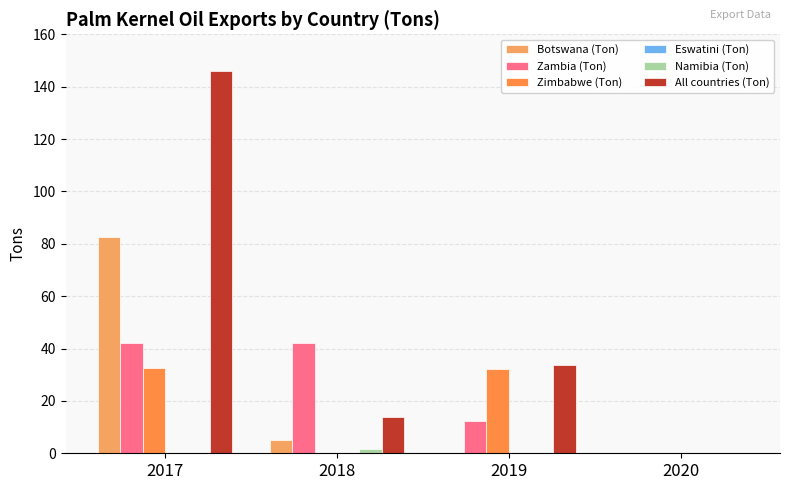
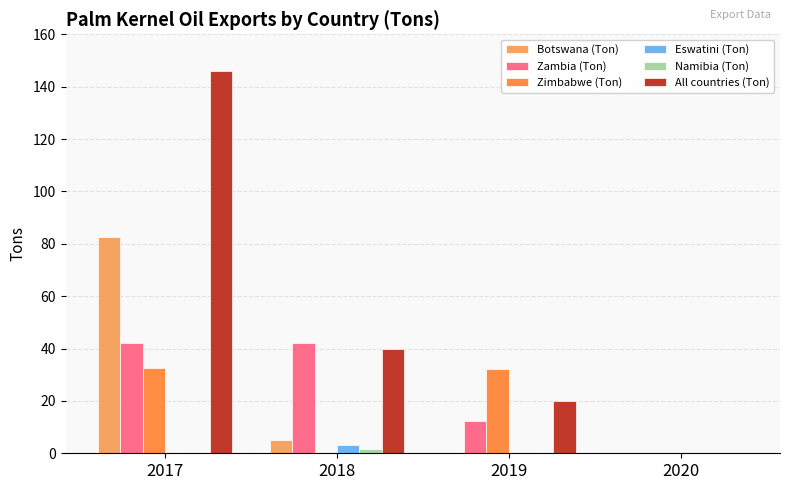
Eswatini (Ton), 2018: 0 -> 3
All countries (Ton), 2018: 14 -> 40
All countries (Ton), 2019: 34 -> 20
